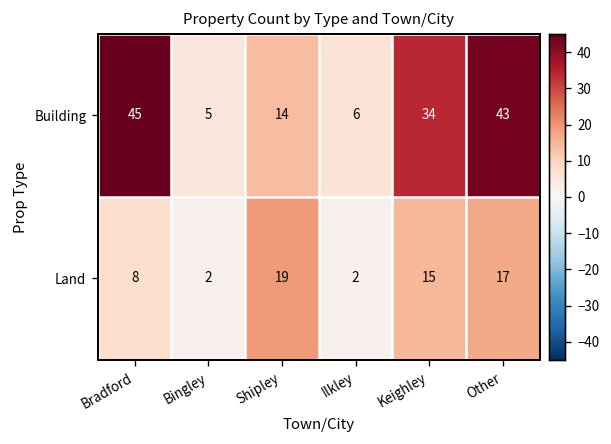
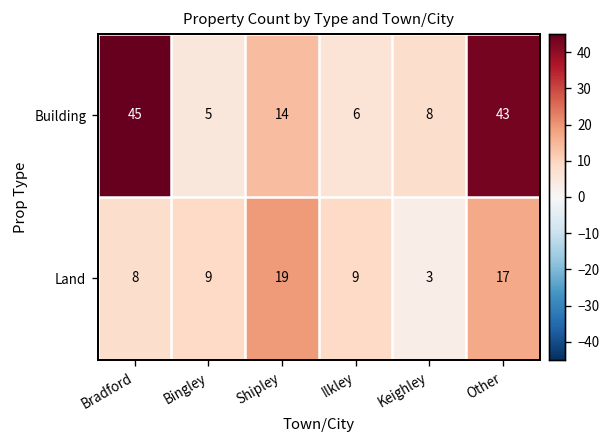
Building, Keighley: 34 -> 8
Land, Bingley: 2 -> 9
Land, Ilkley: 2 -> 9
Land, Keighley: 15 -> 3
